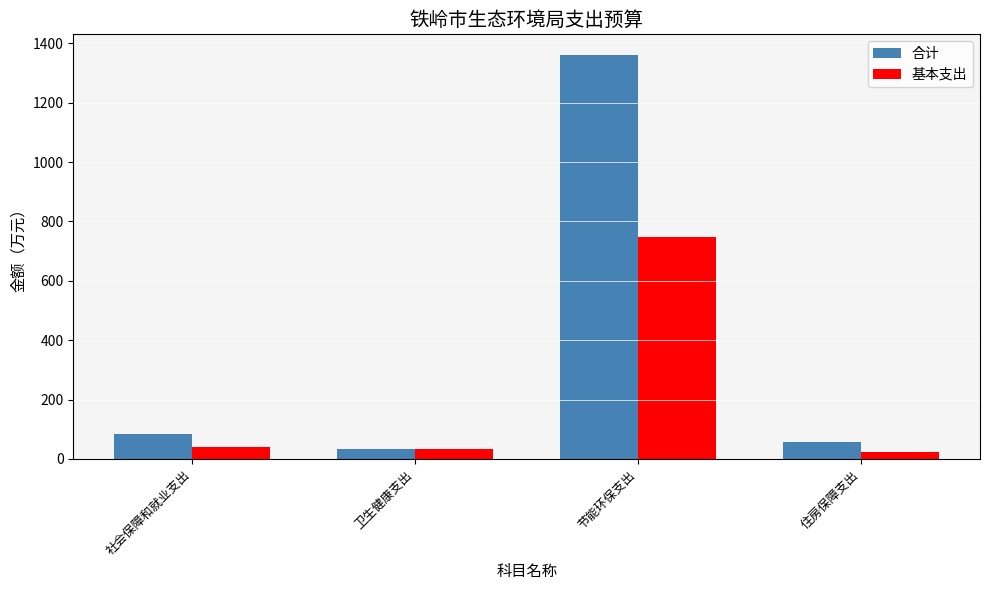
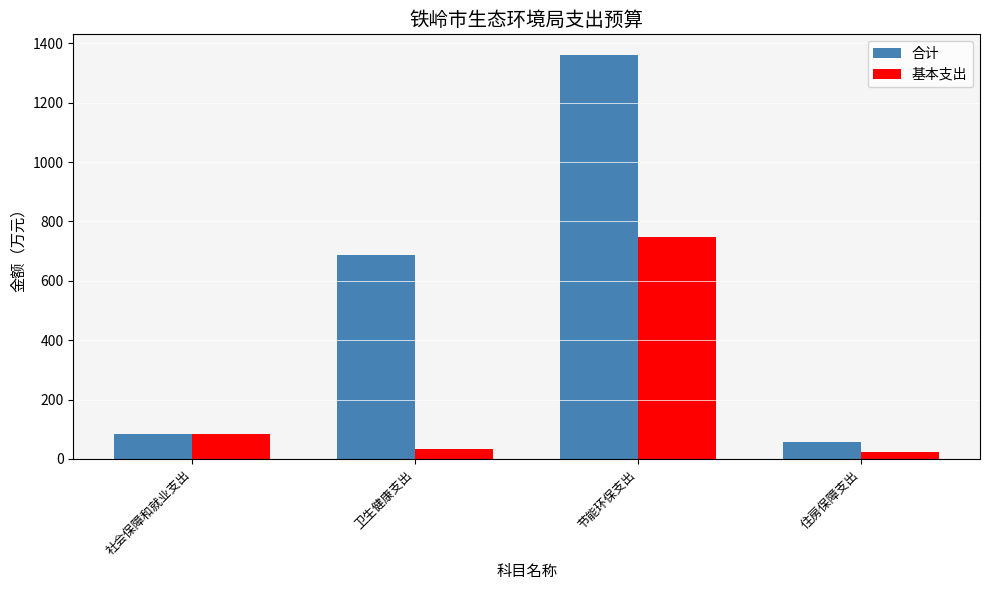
基本支出, 社会保障和就业支出: 40 -> 80
合计, 卫生健康支出: 30 -> 690
